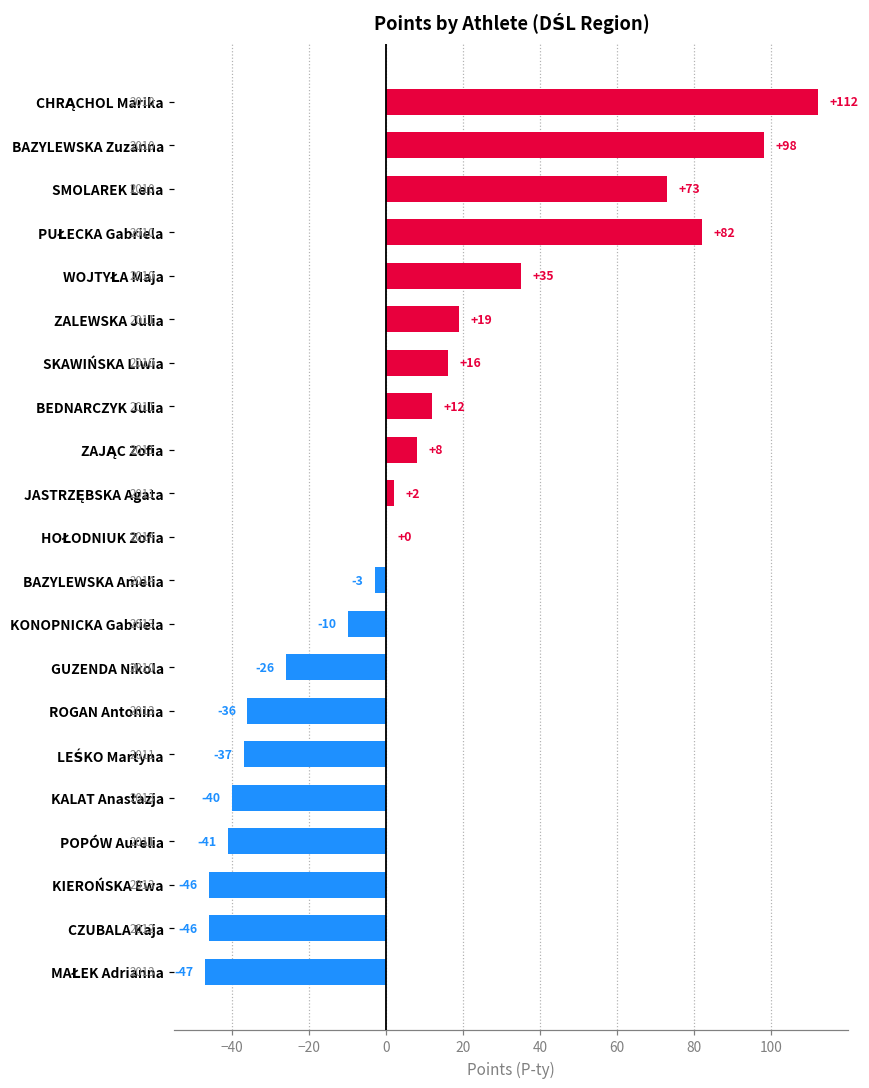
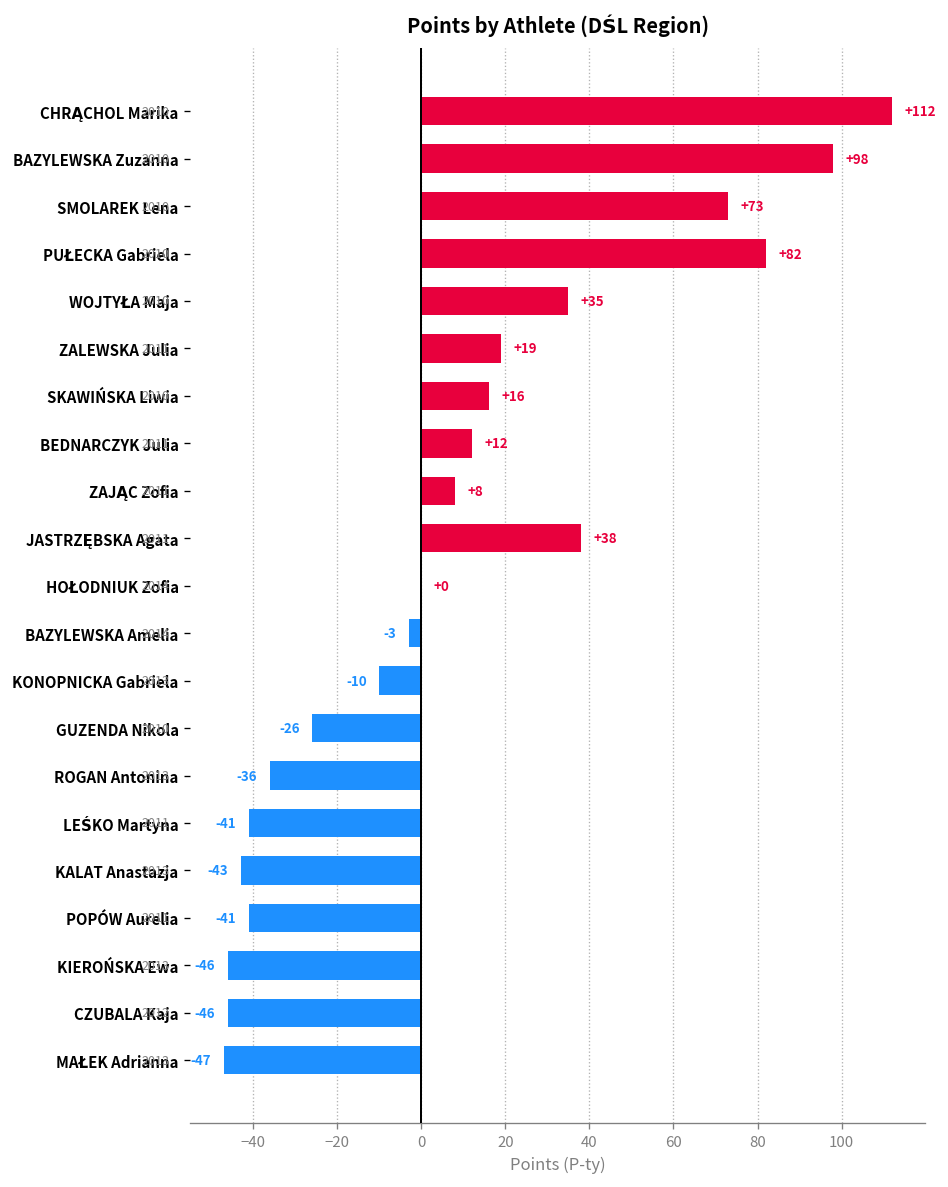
JASTRZĘBSKA Agata: +2 -> +38
LEŚKO Martyna: -37 -> -41
KALAT Anastazja: -40 -> -43
